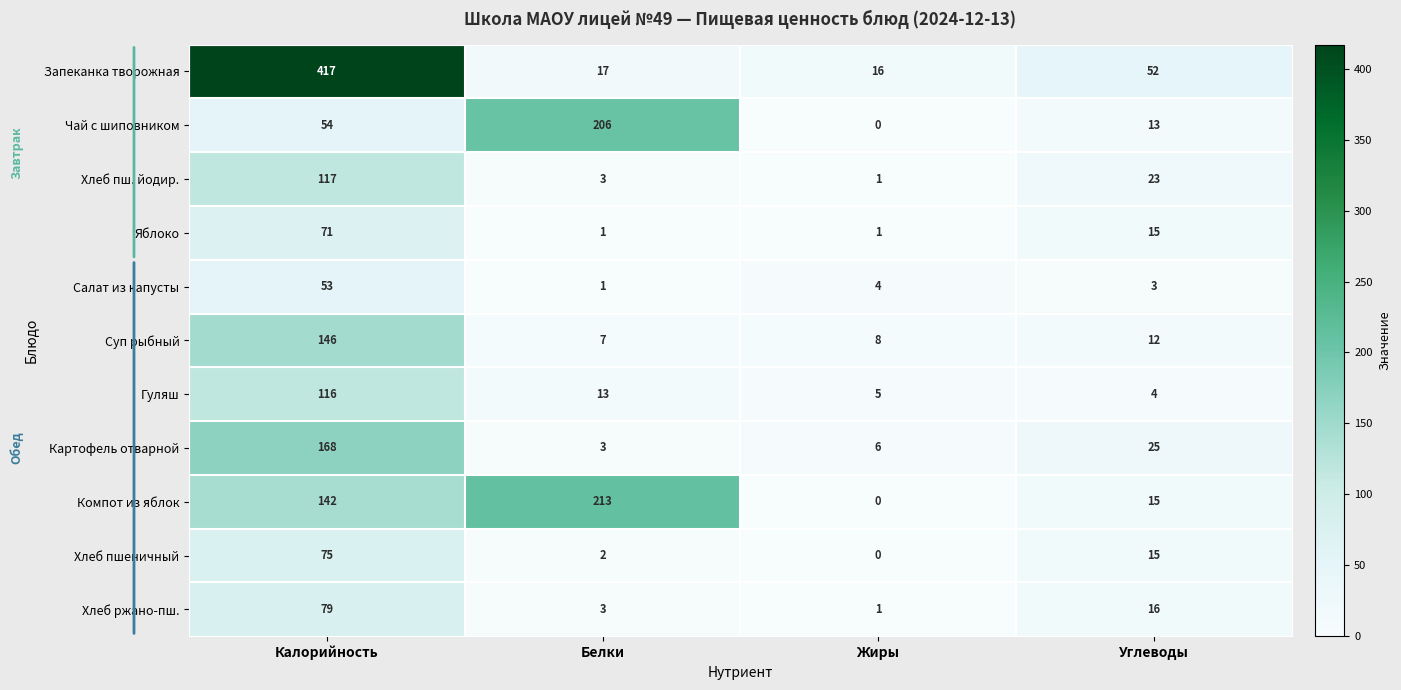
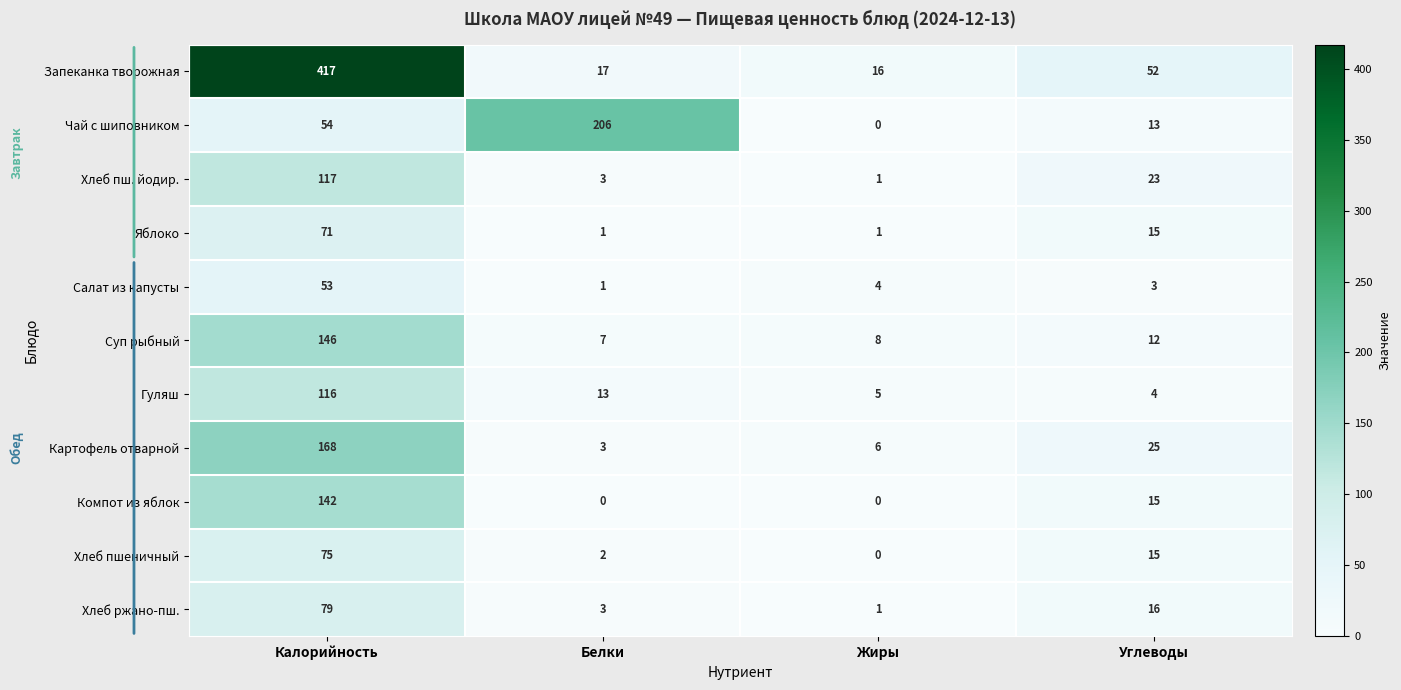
Компот из яблок, Белки: 213 -> 0
